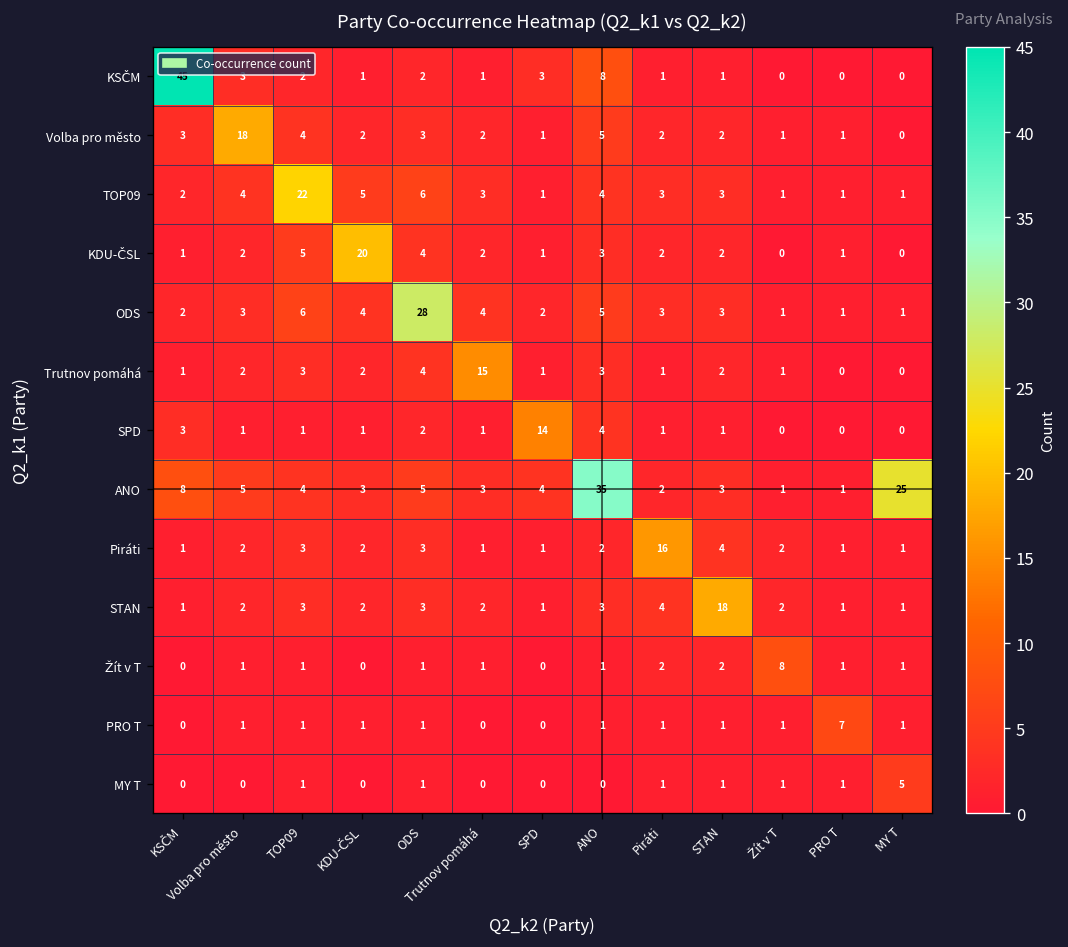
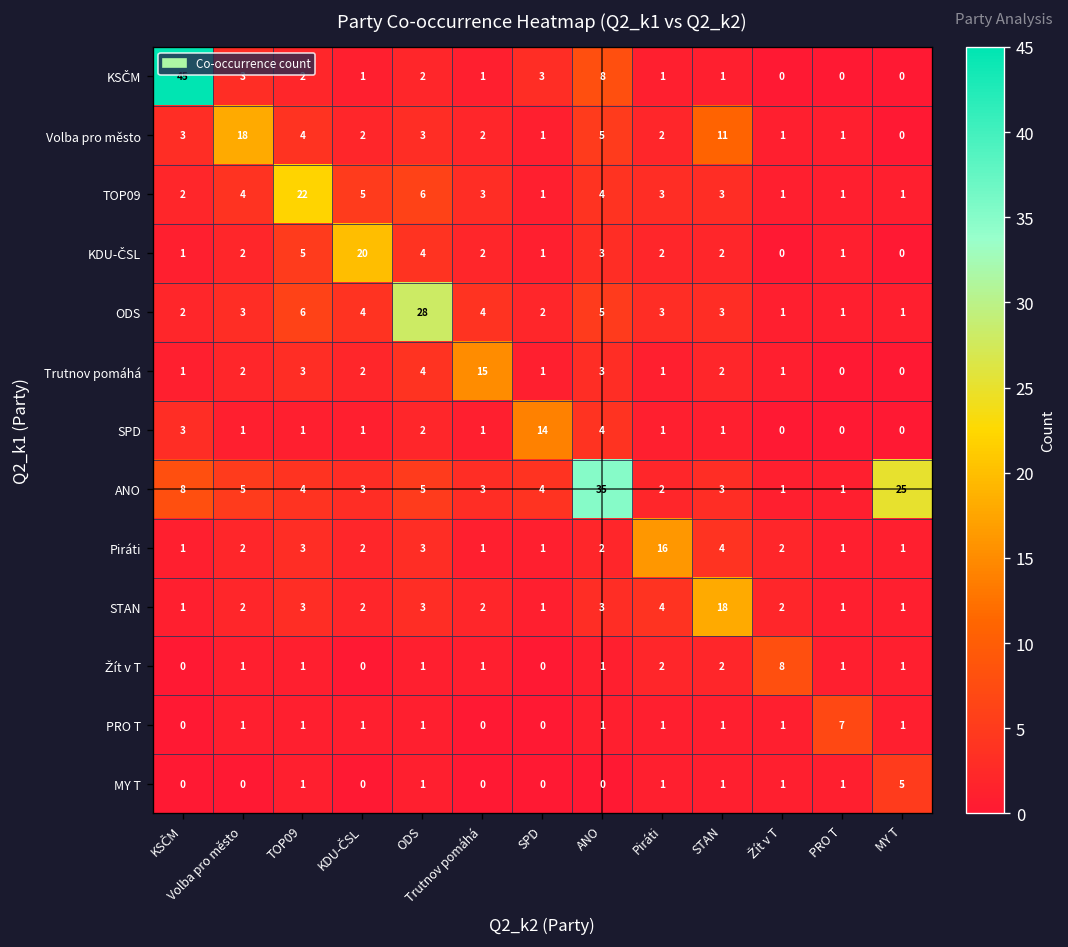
Volba pro město, STAN: 2 -> 11
